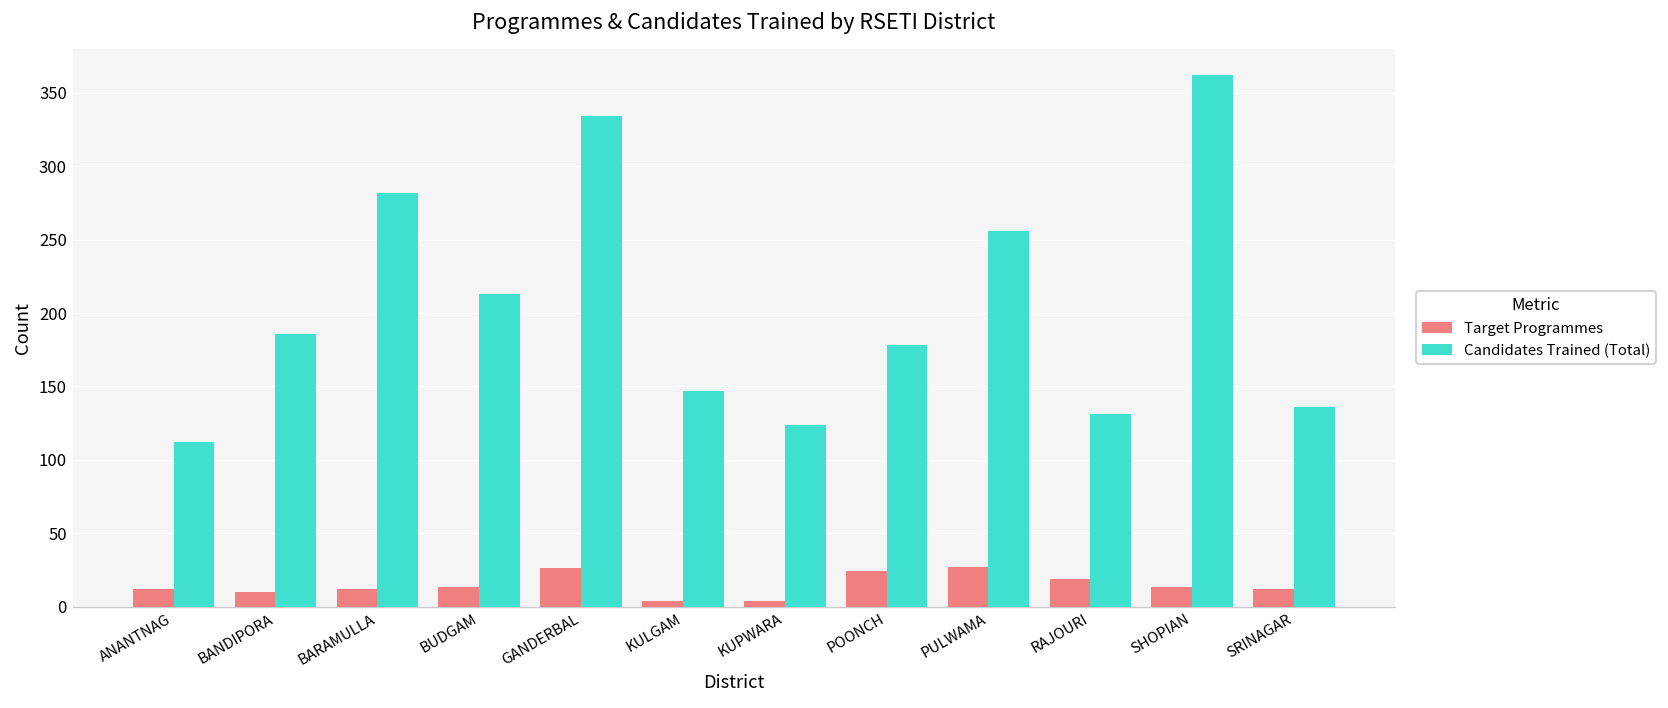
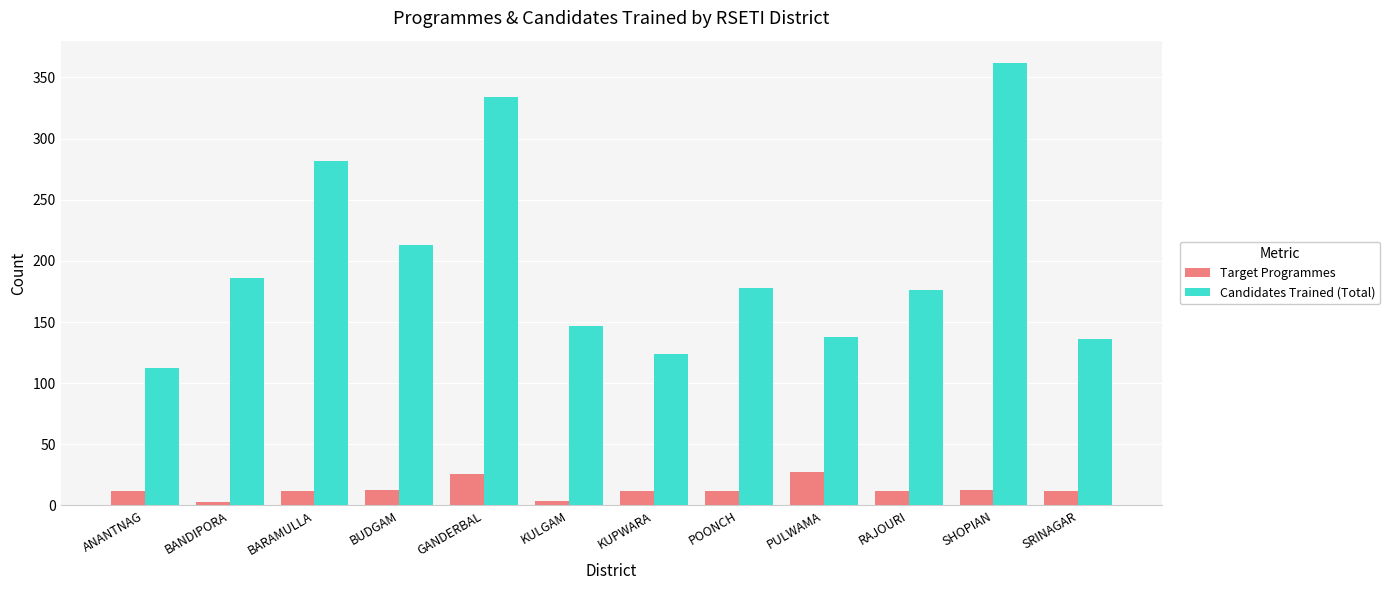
Target Programmes, BANDIPORA: 10 -> 3
Target Programmes, KUPWARA: 4 -> 12
Target Programmes, POONCH: 24 -> 12
Candidates Trained (Total), PULWAMA: 256 -> 138
Target Programmes, RAJOURI: 19 -> 12
Candidates Trained (Total), RAJOURI: 131 -> 176
